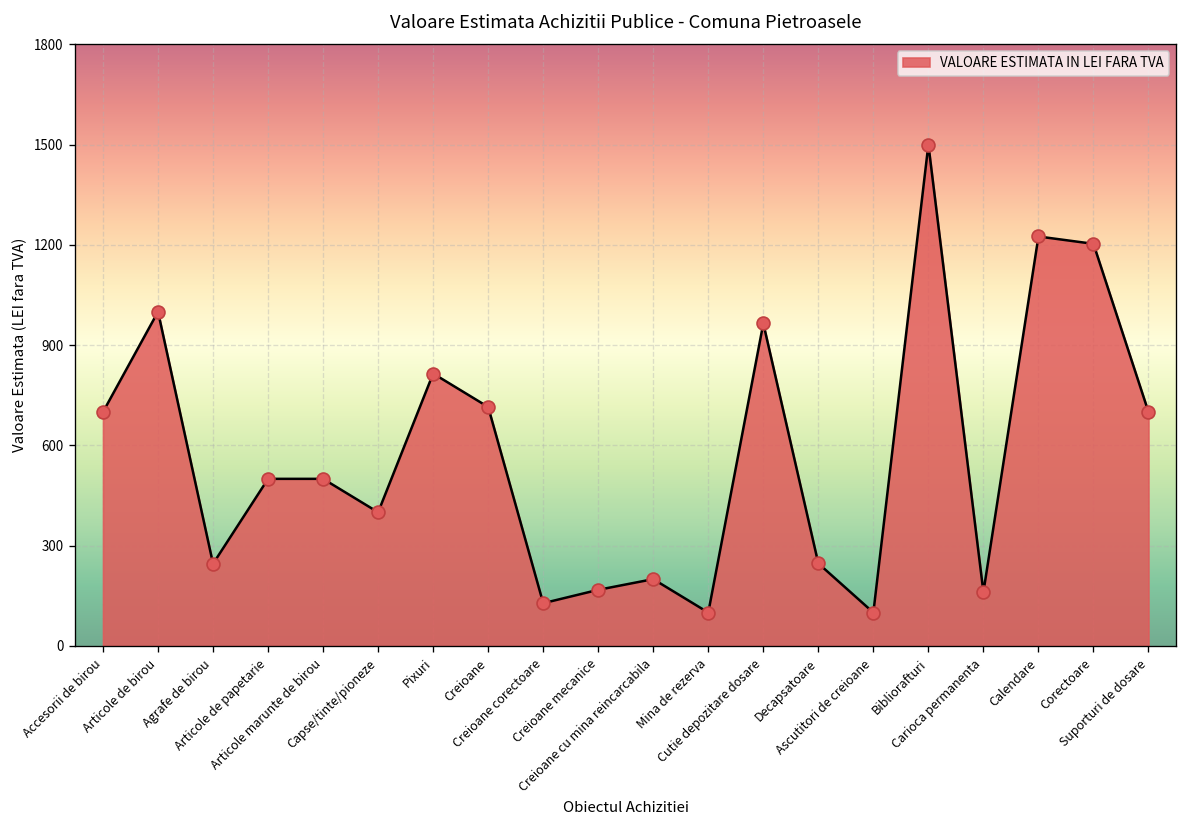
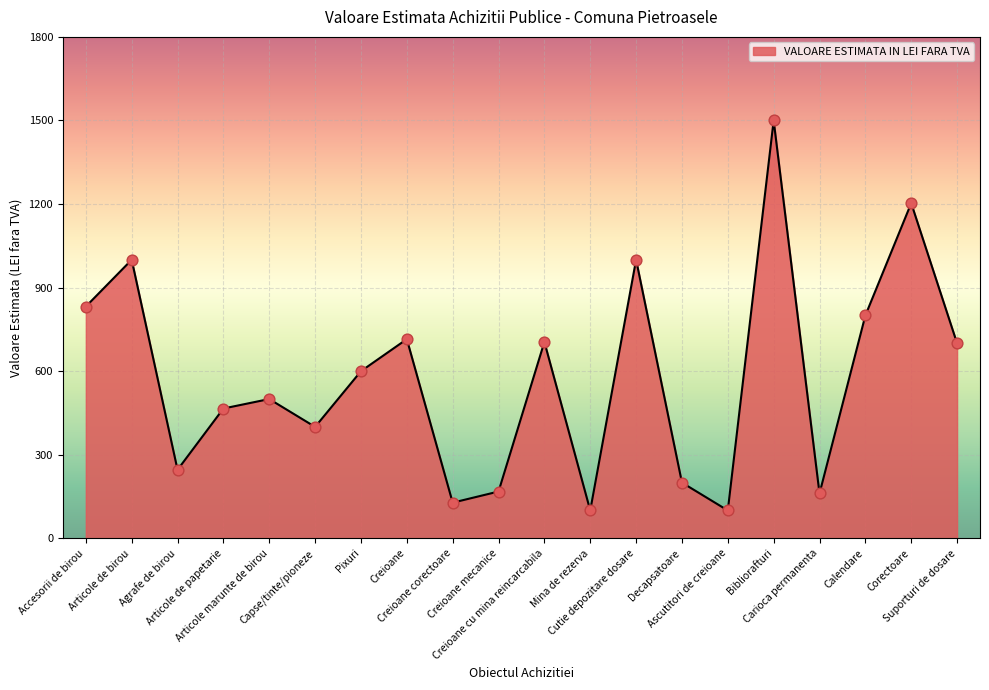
Accesorii de birou: 700 -> 830
Articole de papetarie: 500 -> 470
Pixuri: 820 -> 600
Creioane cu mina reincarcabila: 200 -> 710
Cutie depozitare dosare: 970 -> 1000
Decapsatoare: 250 -> 200
Calendare: 1230 -> 800
